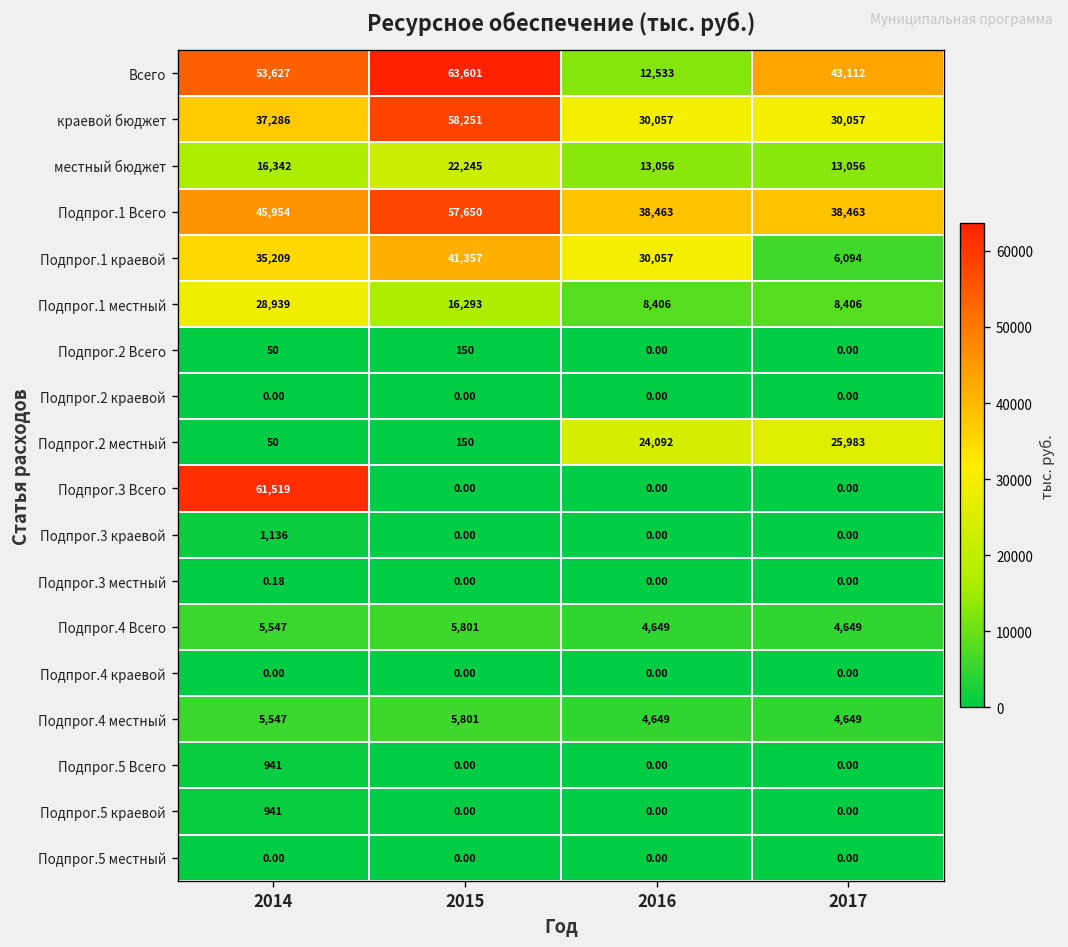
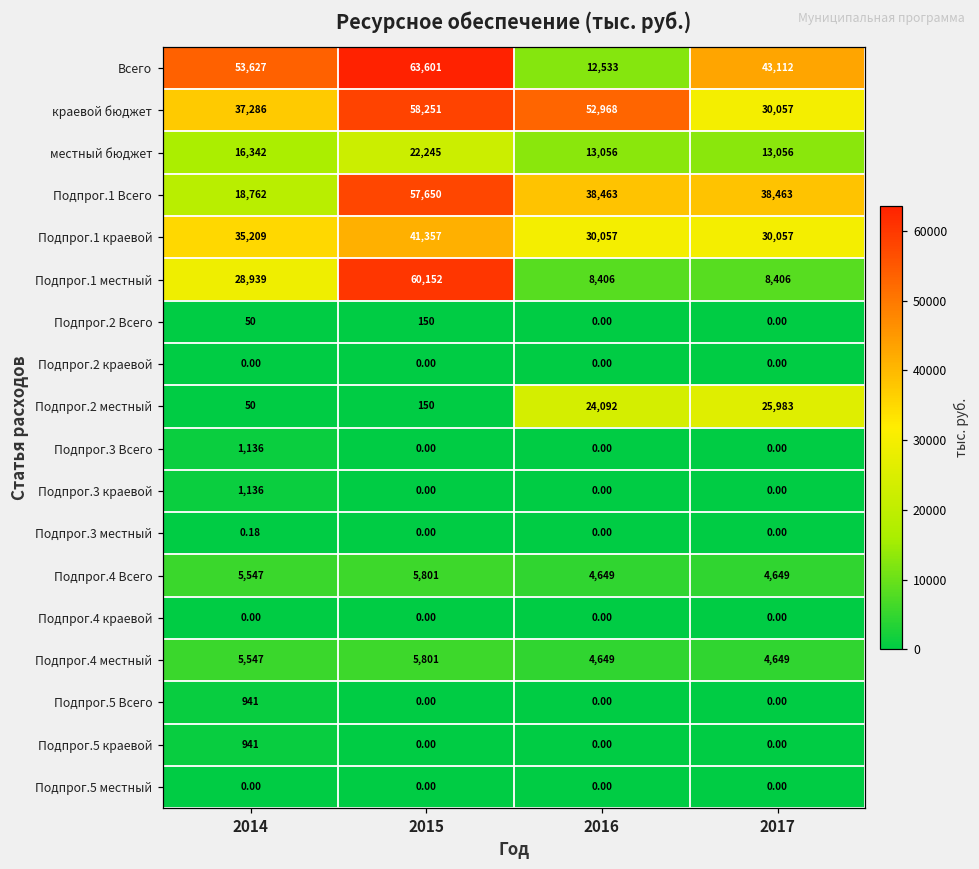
краевой бюджет, 2016: 30,057 -> 52,968
Подпрог.1 Всего, 2014: 45,954 -> 18,762
Подпрог.1 краевой, 2017: 6,094 -> 30,057
Подпрог.1 местный, 2015: 16,293 -> 60,152
Подпрог.3 Всего, 2014: 61,519 -> 1,136
